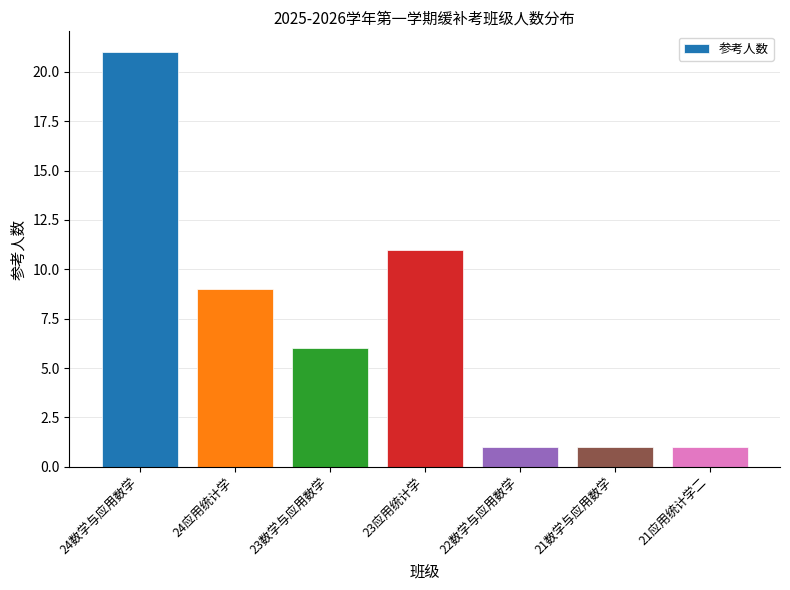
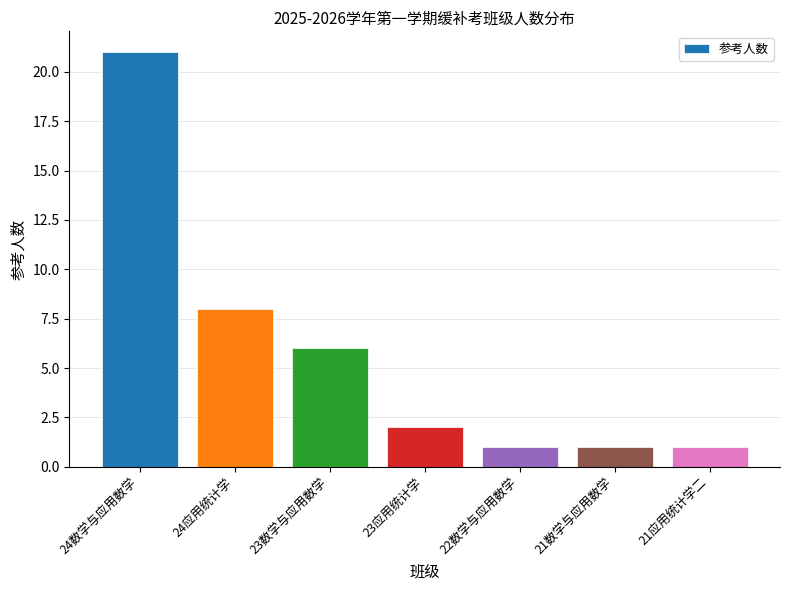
24应用统计学: 9 -> 8
23应用统计学: 11 -> 2
